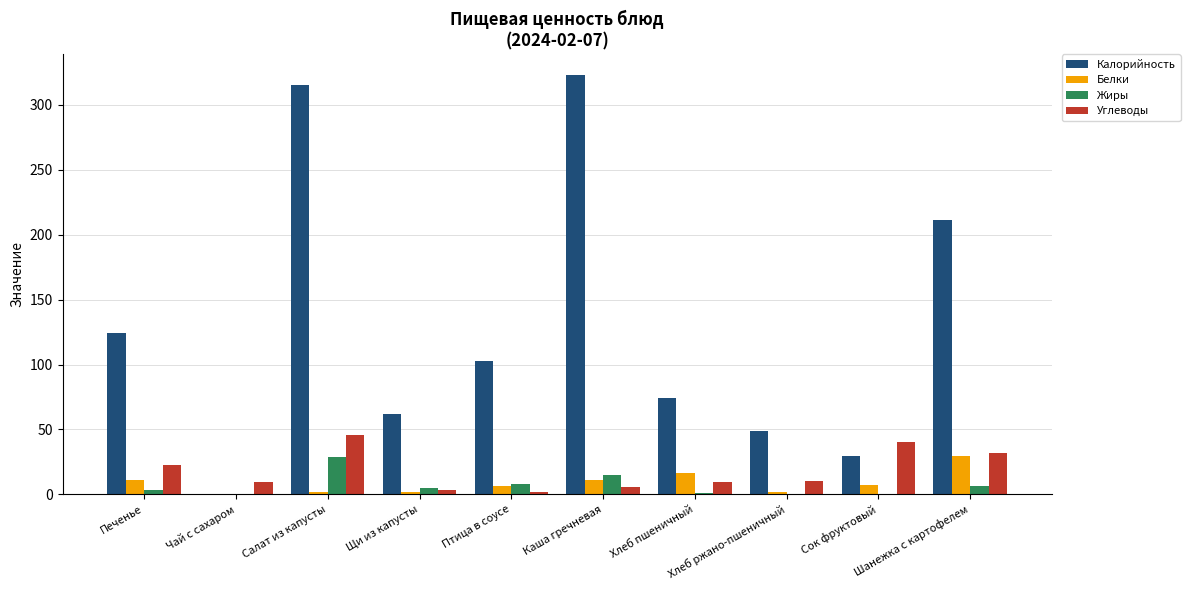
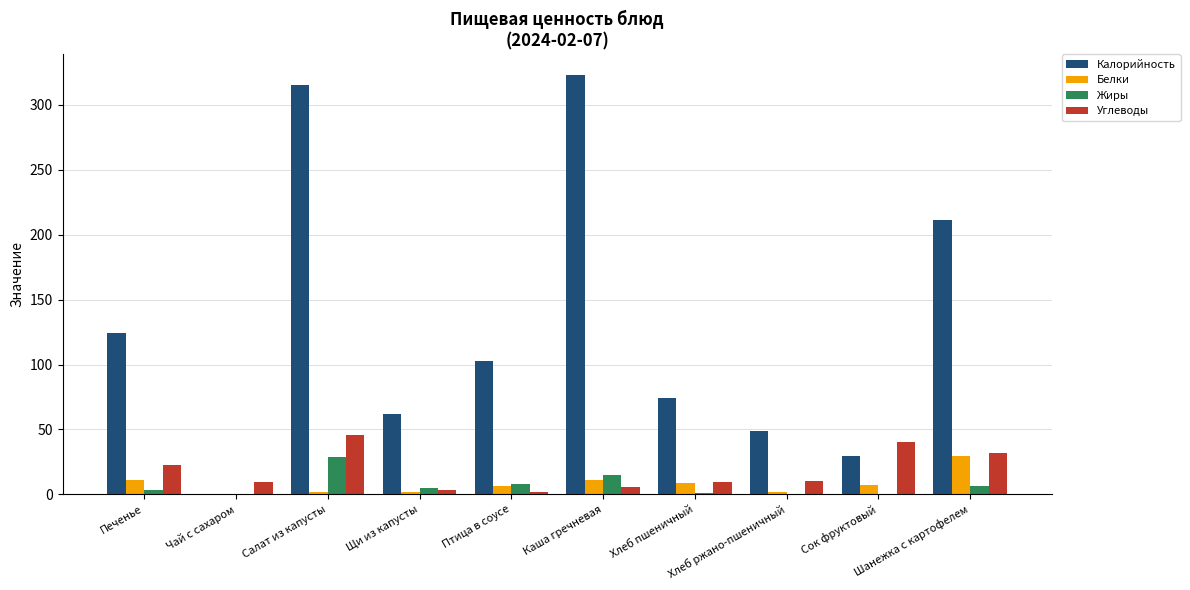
Белки, Хлеб пшеничный: 17 -> 9
